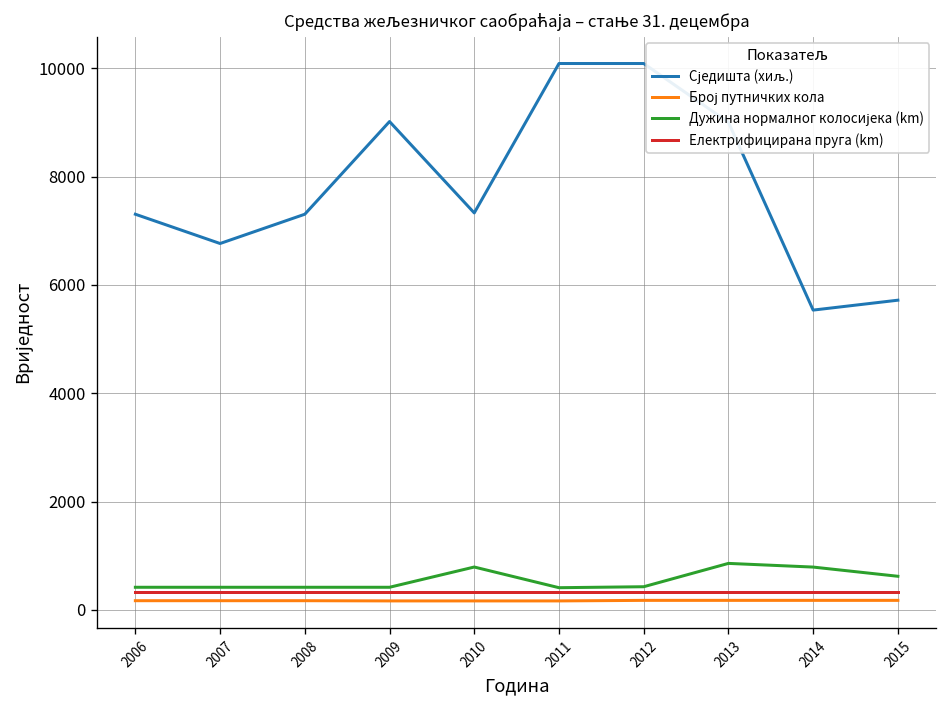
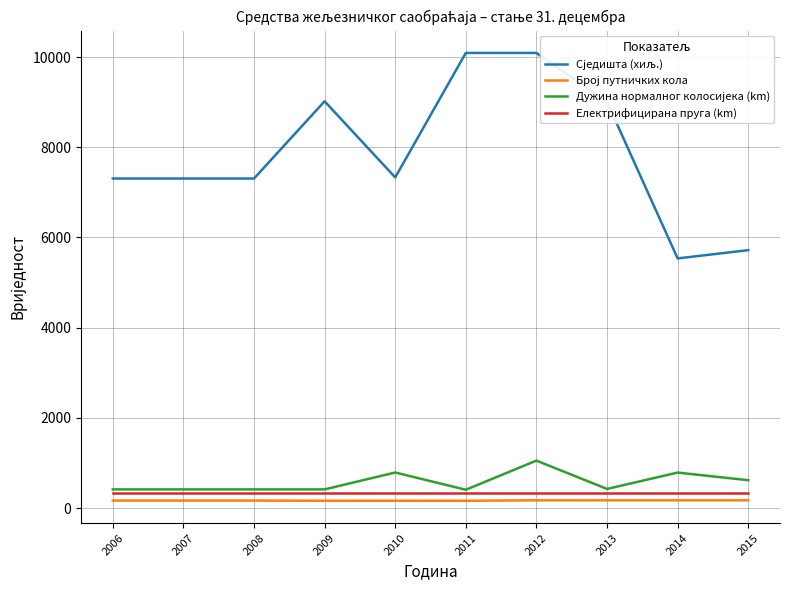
Сједишта (хиљ.), 2007: 6800 -> 7300
Дужина нормалног колосијека (km), 2012: 400 -> 1100
Дужина нормалног колосијека (km), 2013: 900 -> 400
